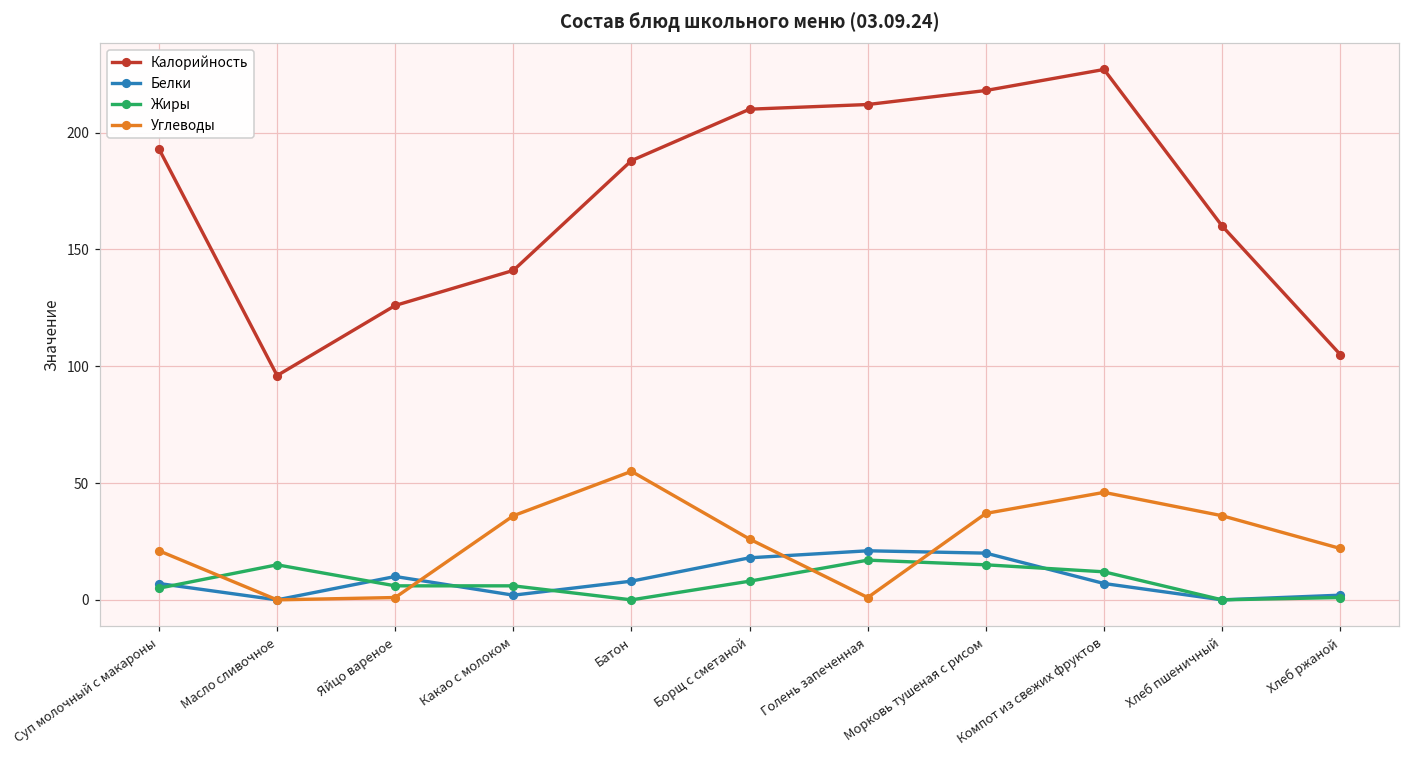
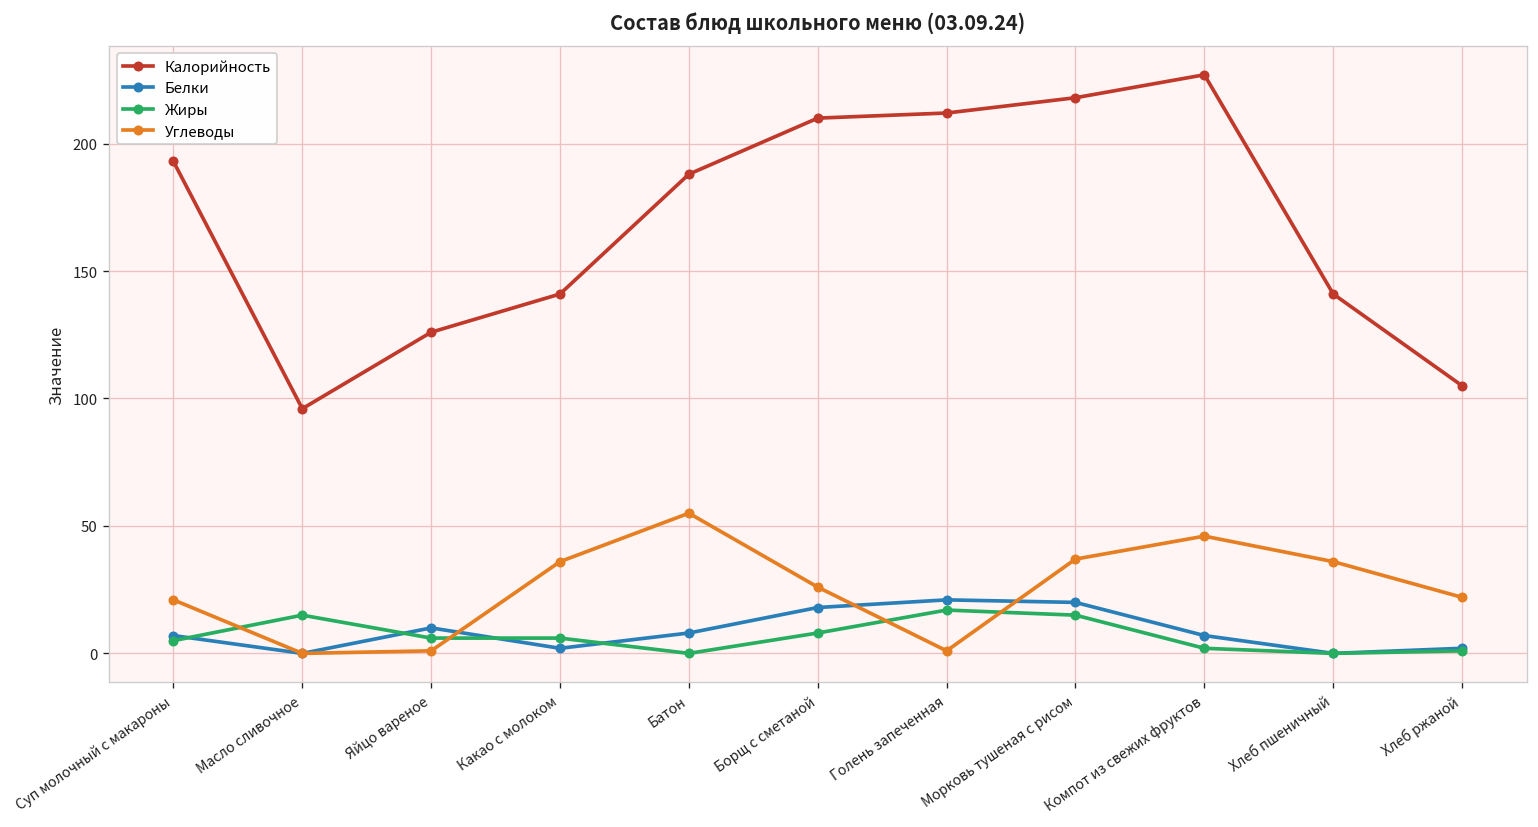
Жиры, Компот из свежих фруктов: 12 -> 2
Калорийность, Хлеб пшеничный: 160 -> 141
